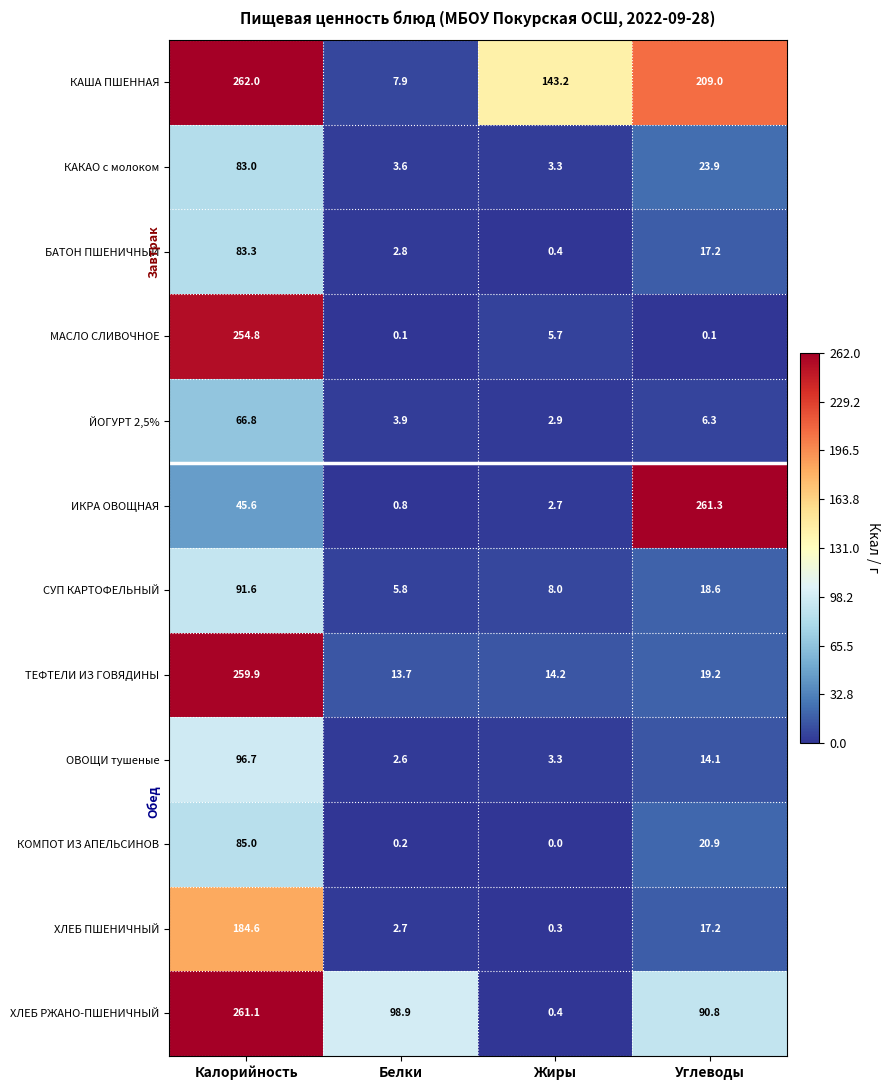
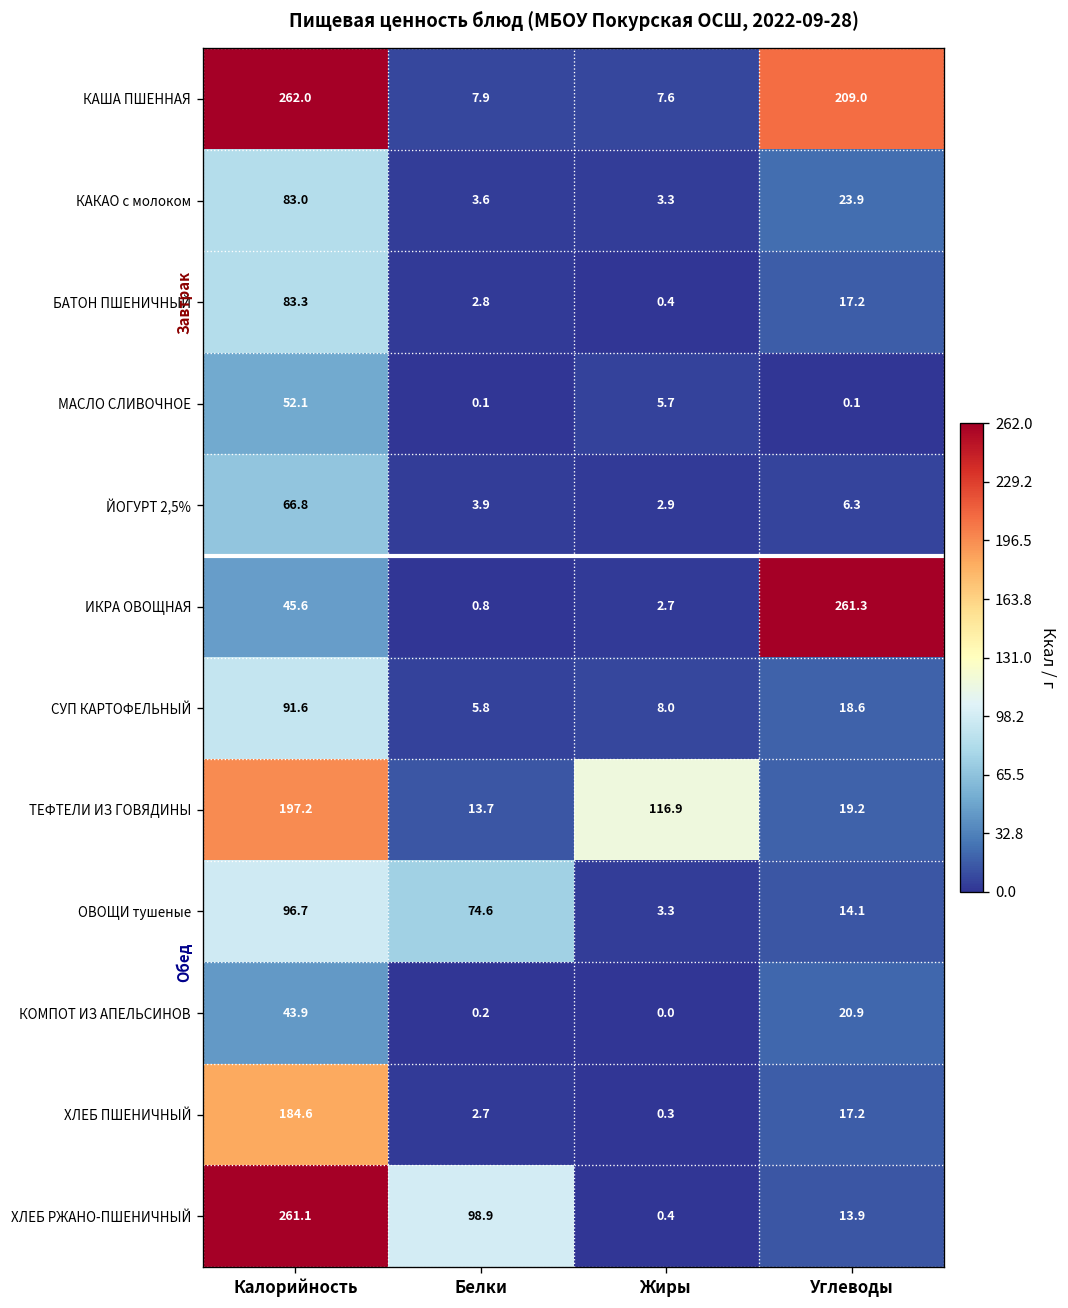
КАША ПШЕННАЯ, Жиры: 143.2 -> 7.6
МАСЛО СЛИВОЧНОЕ, Калорийность: 254.8 -> 52.1
ТЕФТЕЛИ ИЗ ГОВЯДИНЫ, Калорийность: 259.9 -> 197.2
ТЕФТЕЛИ ИЗ ГОВЯДИНЫ, Жиры: 14.2 -> 116.9
ОВОЩИ тушеные, Белки: 2.6 -> 74.6
КОМПОТ ИЗ АПЕЛЬСИНОВ, Калорийность: 85.0 -> 43.9
ХЛЕБ РЖАНО-ПШЕНИЧНЫЙ, Углеводы: 90.8 -> 13.9
